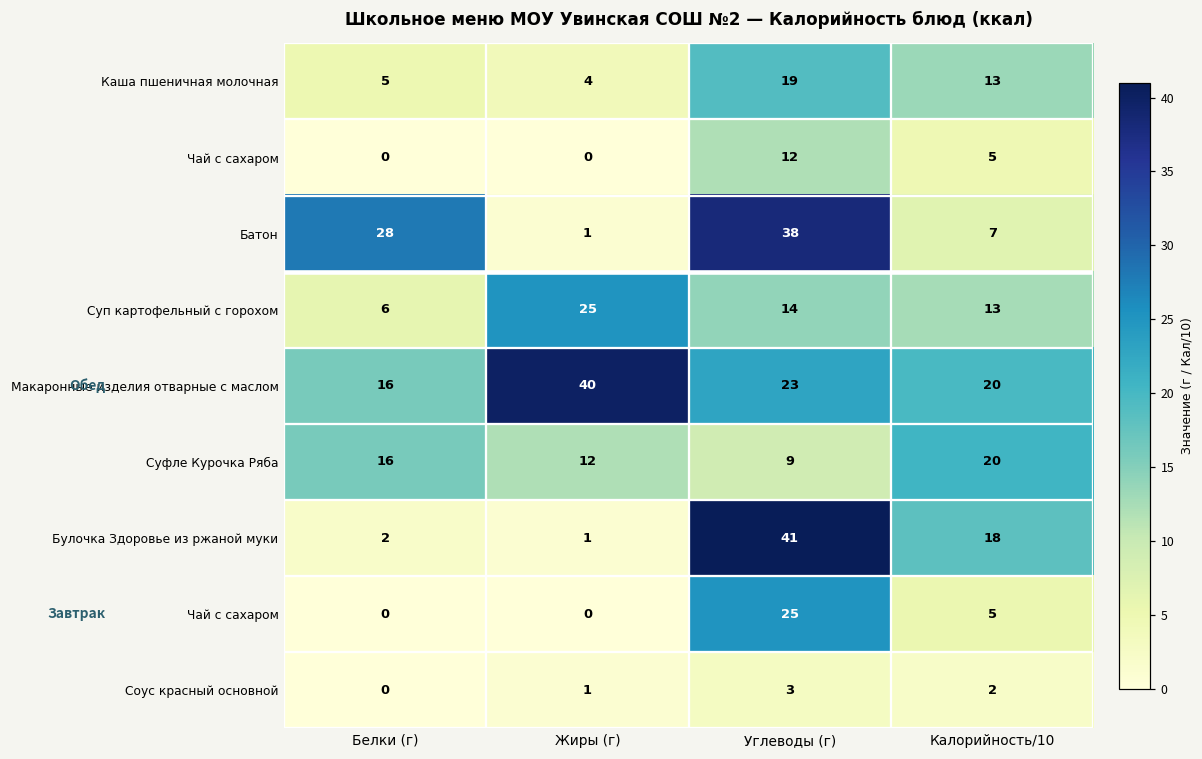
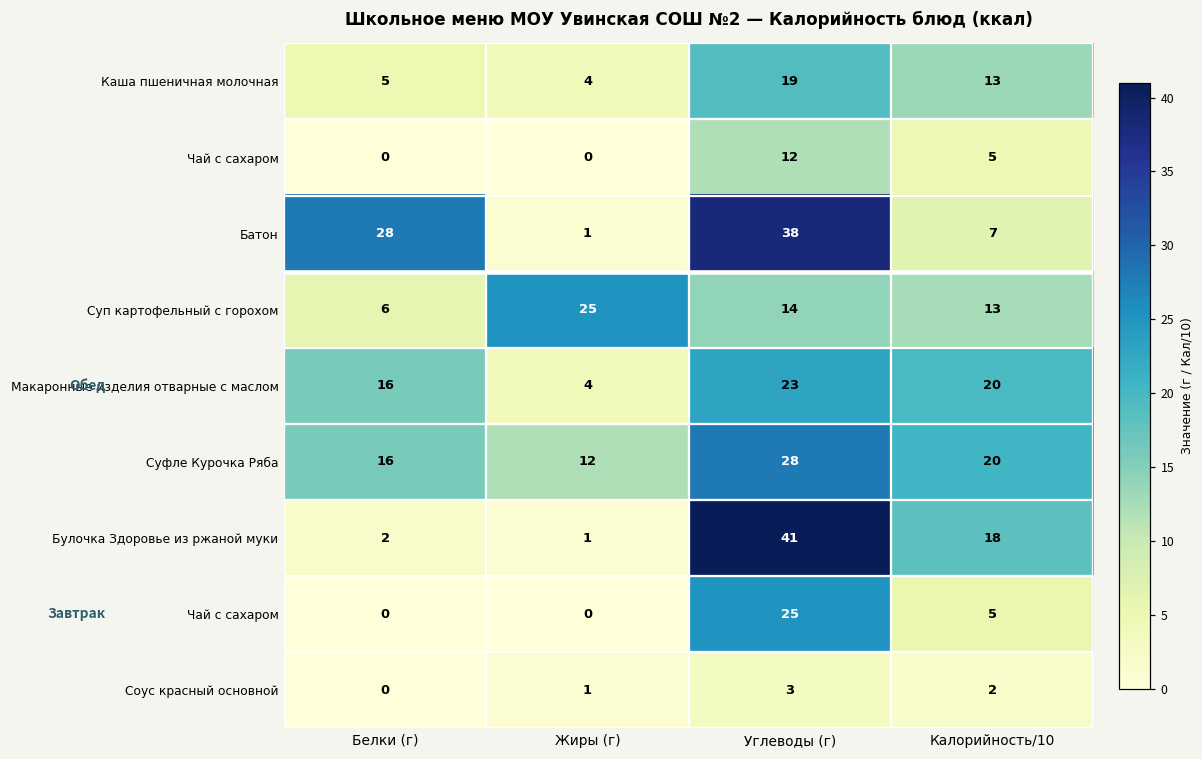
Макаронные изделия отварные с маслом, Жиры (г): 40 -> 4
Суфле Курочка Ряба, Углеводы (г): 9 -> 28
